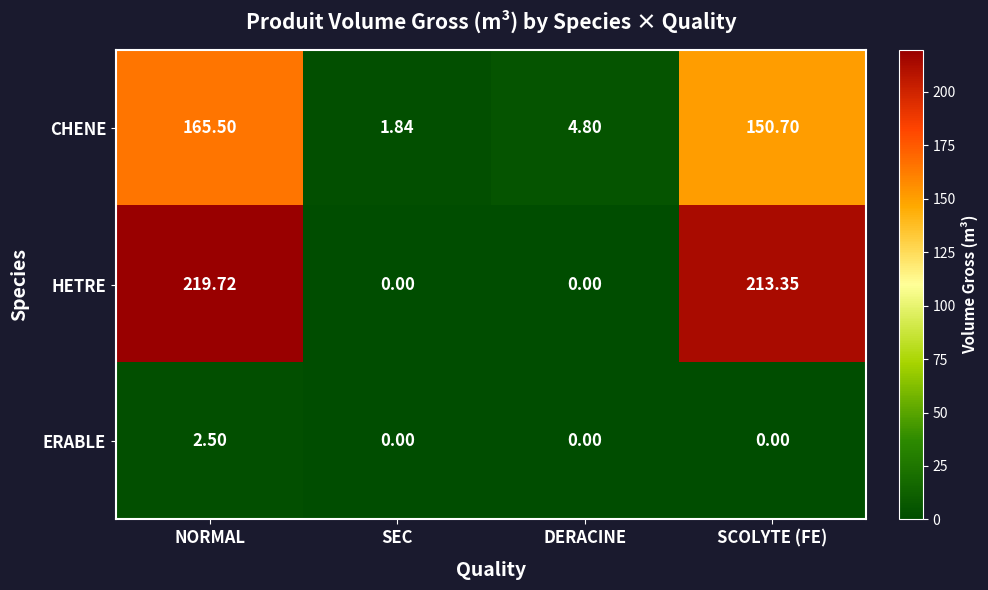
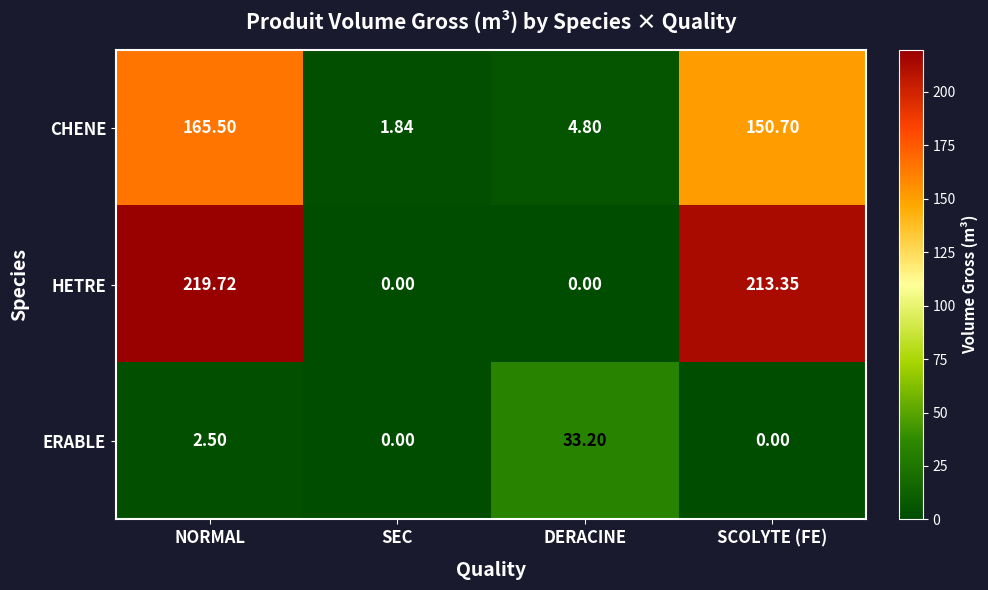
ERABLE, DERACINE: 0.00 -> 33.20
